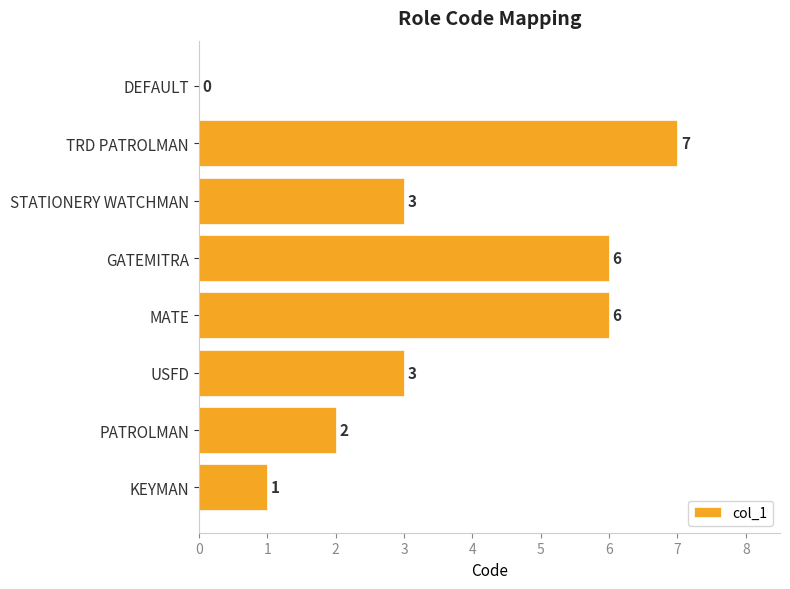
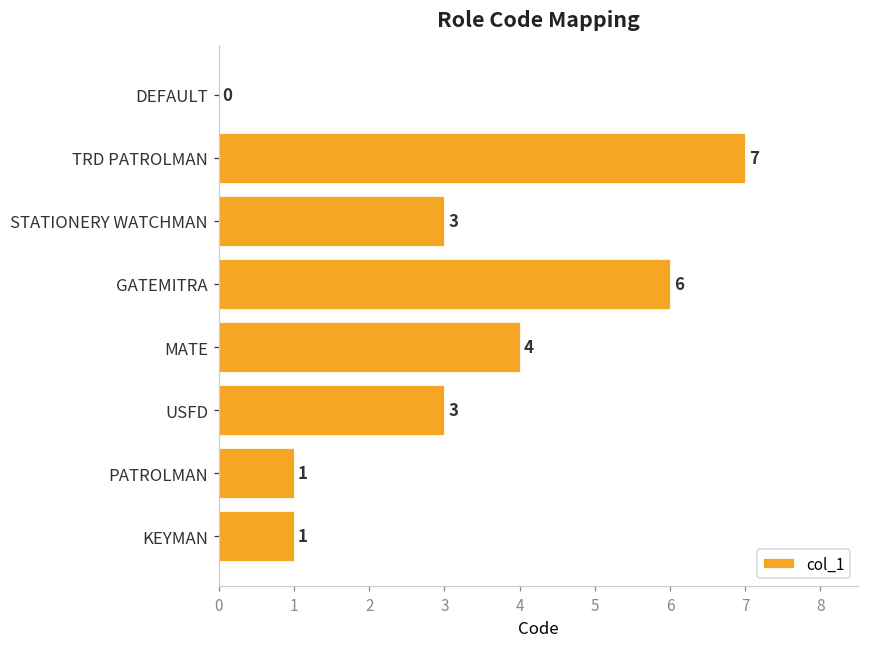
MATE: 6 -> 4
PATROLMAN: 2 -> 1
